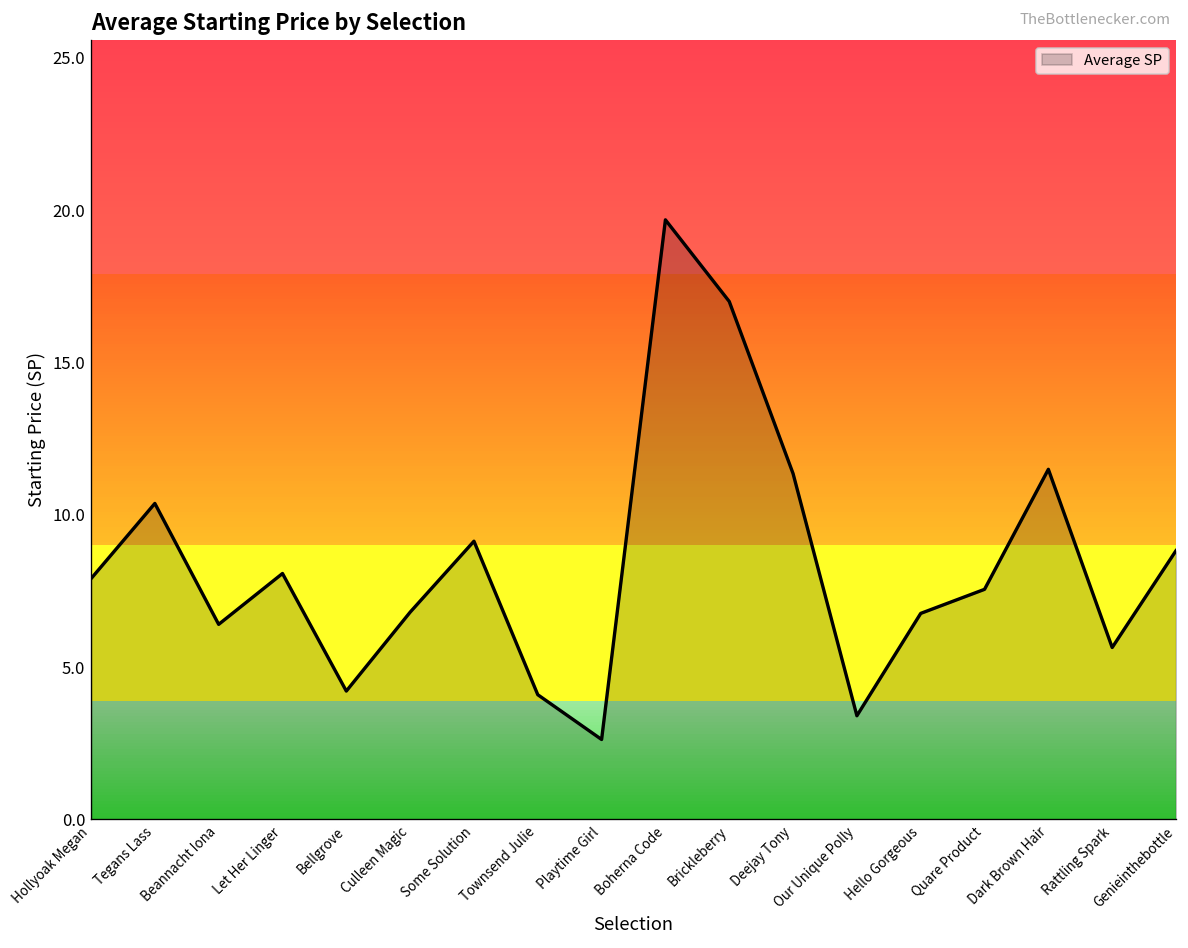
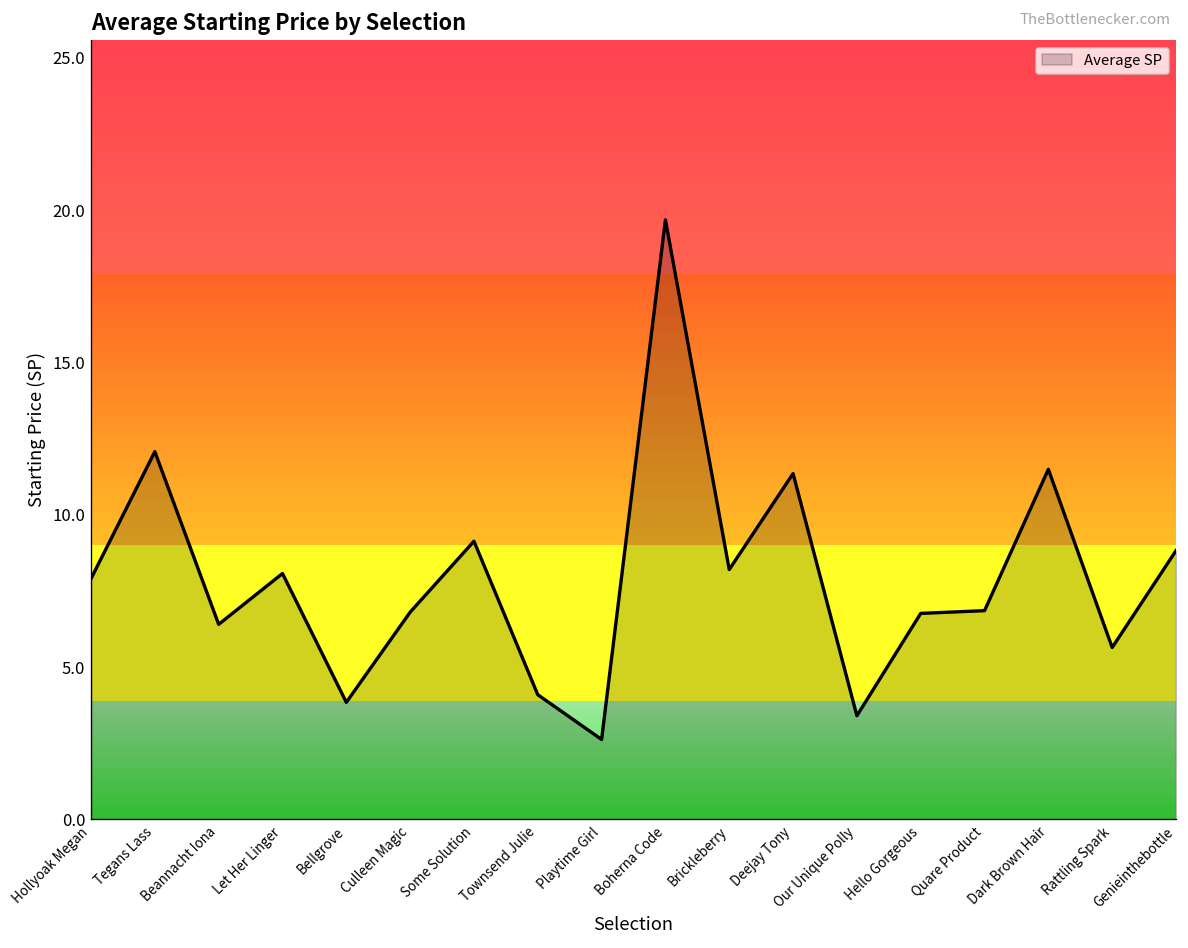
Tegans Lass: 10.4 -> 12.1
Bellgrove: 4.2 -> 3.8
Brickleberry: 17.0 -> 8.2
Quare Product: 7.6 -> 6.9
